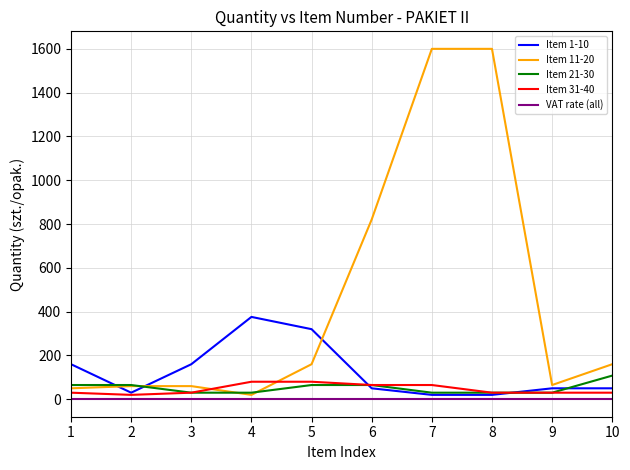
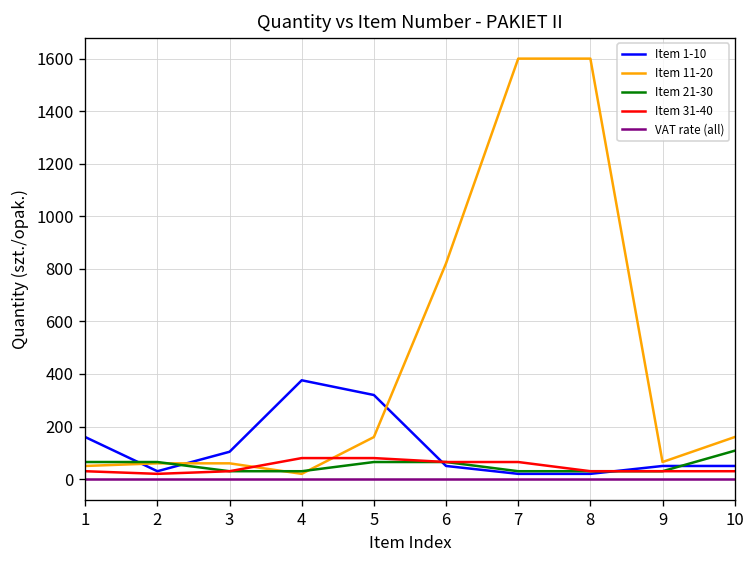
Item 1-10, 3: 160 -> 100
